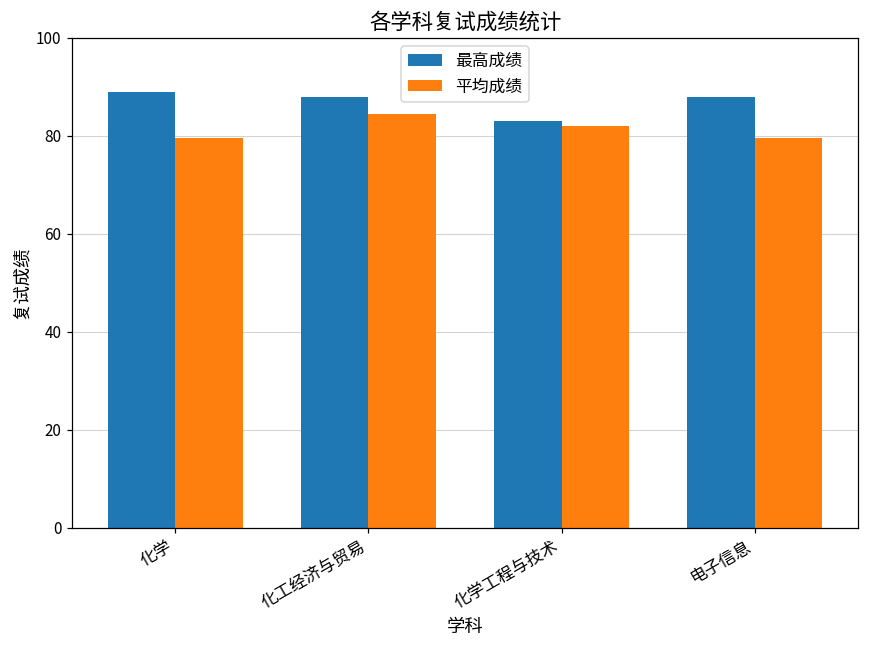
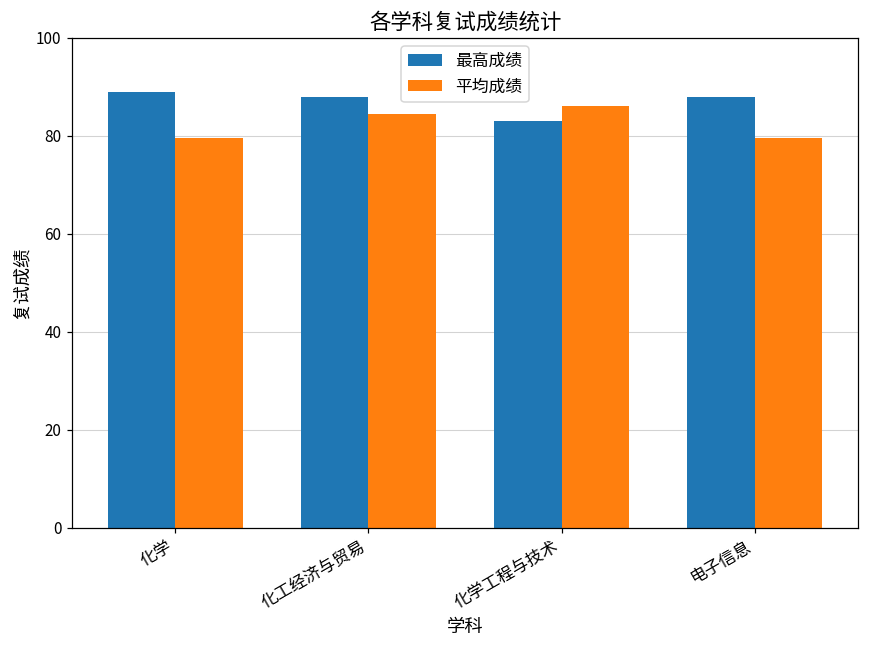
平均成绩, 化学工程与技术: 82 -> 86
